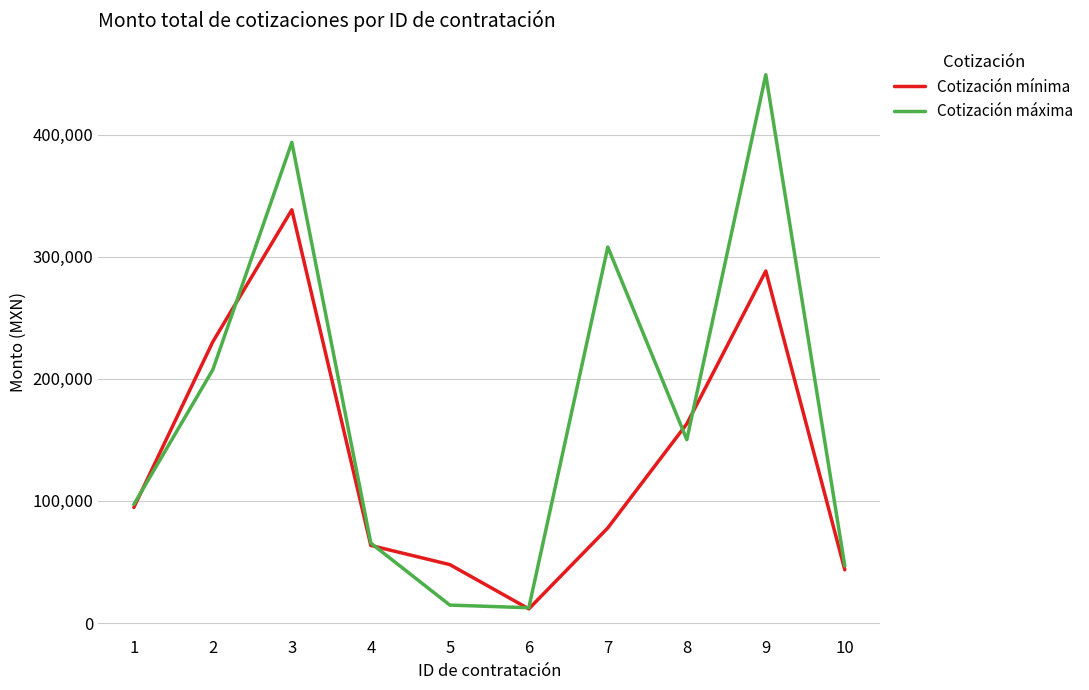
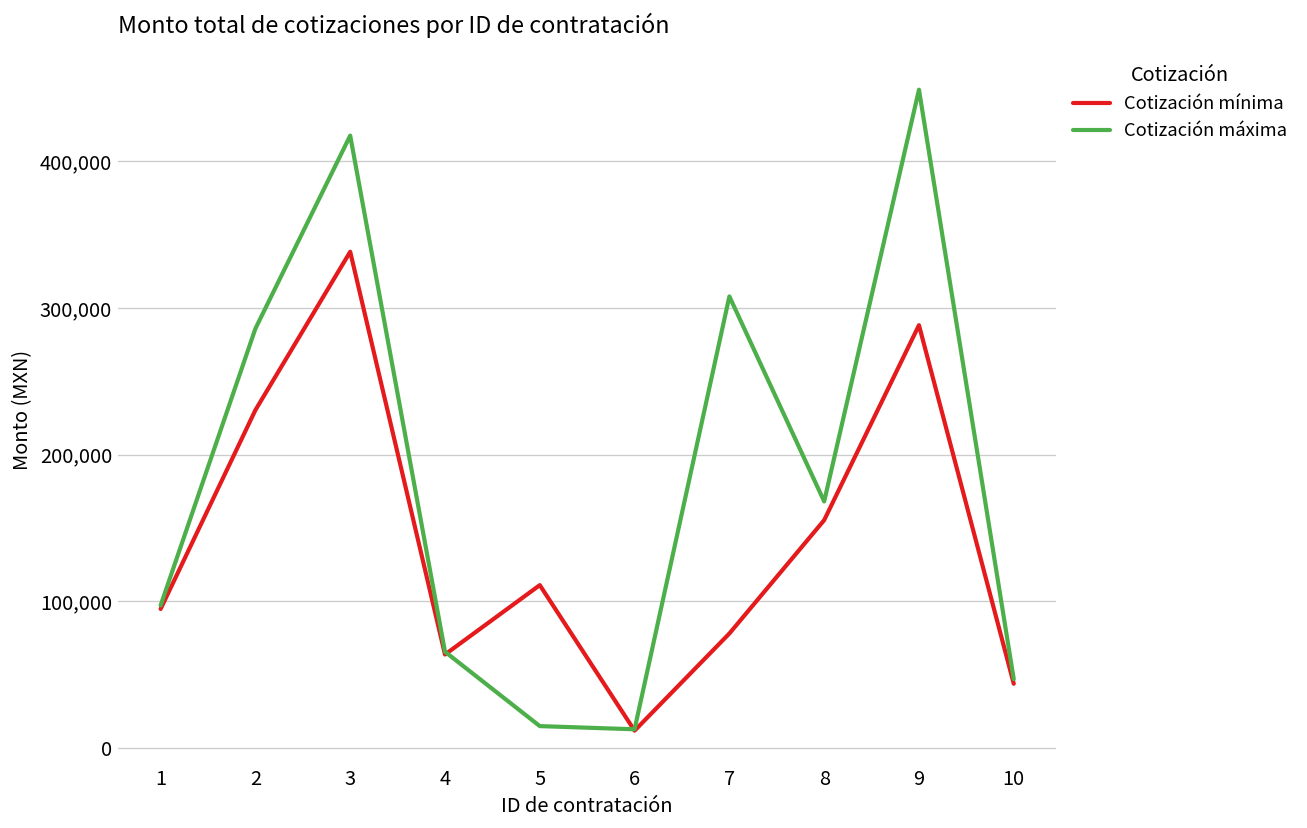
Cotización máxima, 2: 207,000 -> 286,000
Cotización máxima, 3: 394,000 -> 418,000
Cotización mínima, 5: 48,000 -> 111,000
Cotización mínima, 8: 163,000 -> 155,000
Cotización máxima, 8: 150,000 -> 168,000
